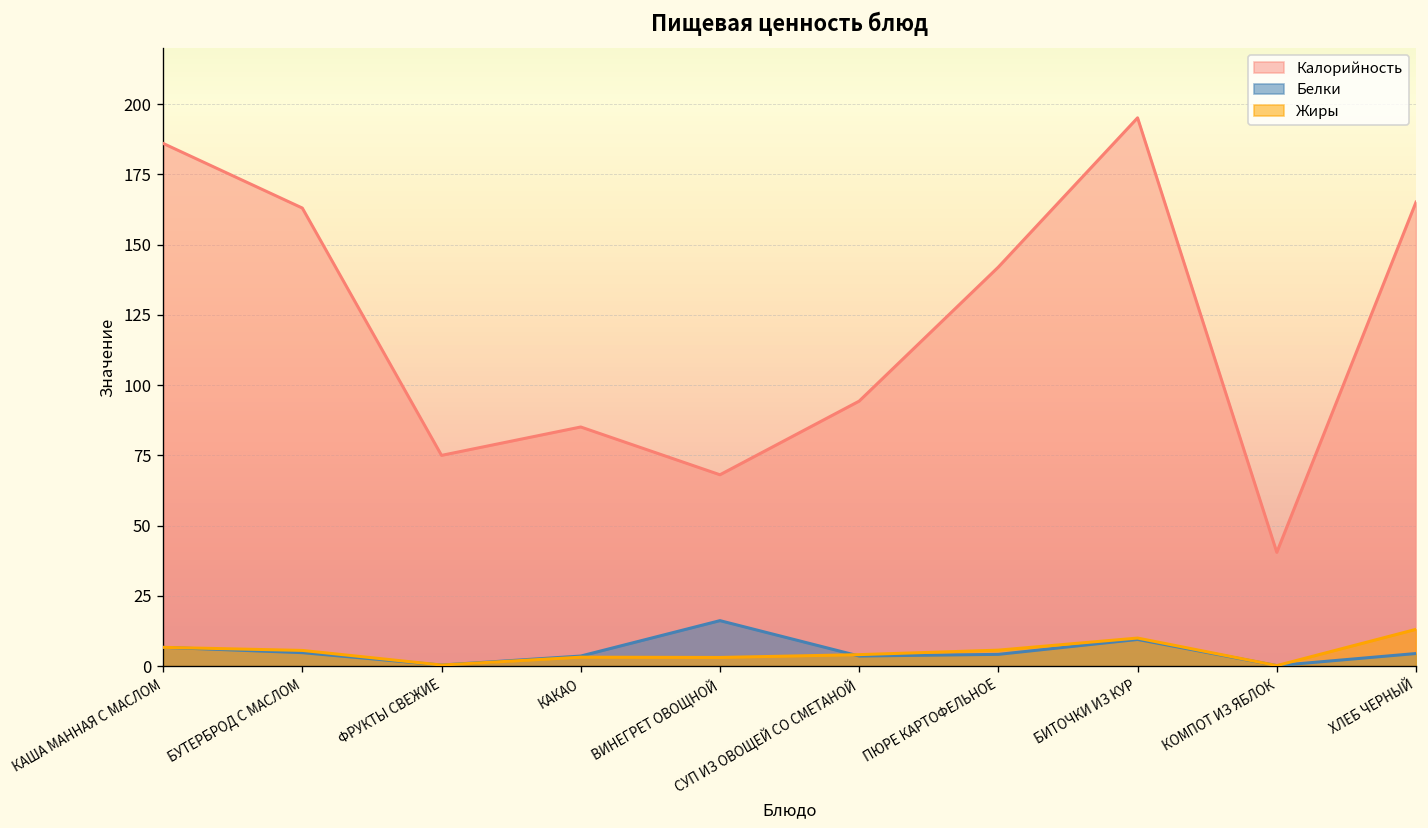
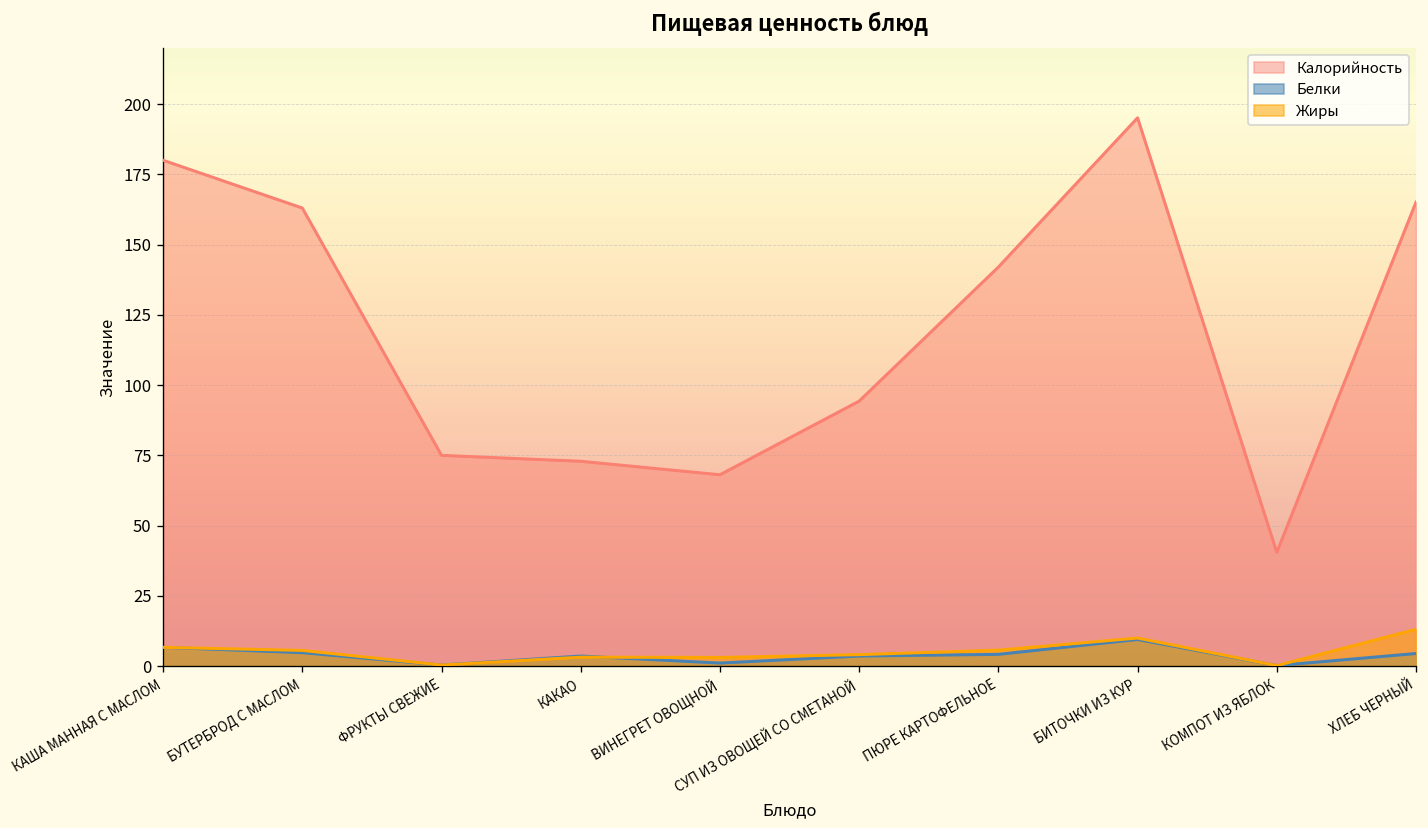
Калорийность, КАША МАННАЯ С МАСЛОМ: 186 -> 180
Калорийность, КАКАО: 85 -> 73
Белки, ВИНЕГРЕТ ОВОЩНОЙ: 16 -> 1
